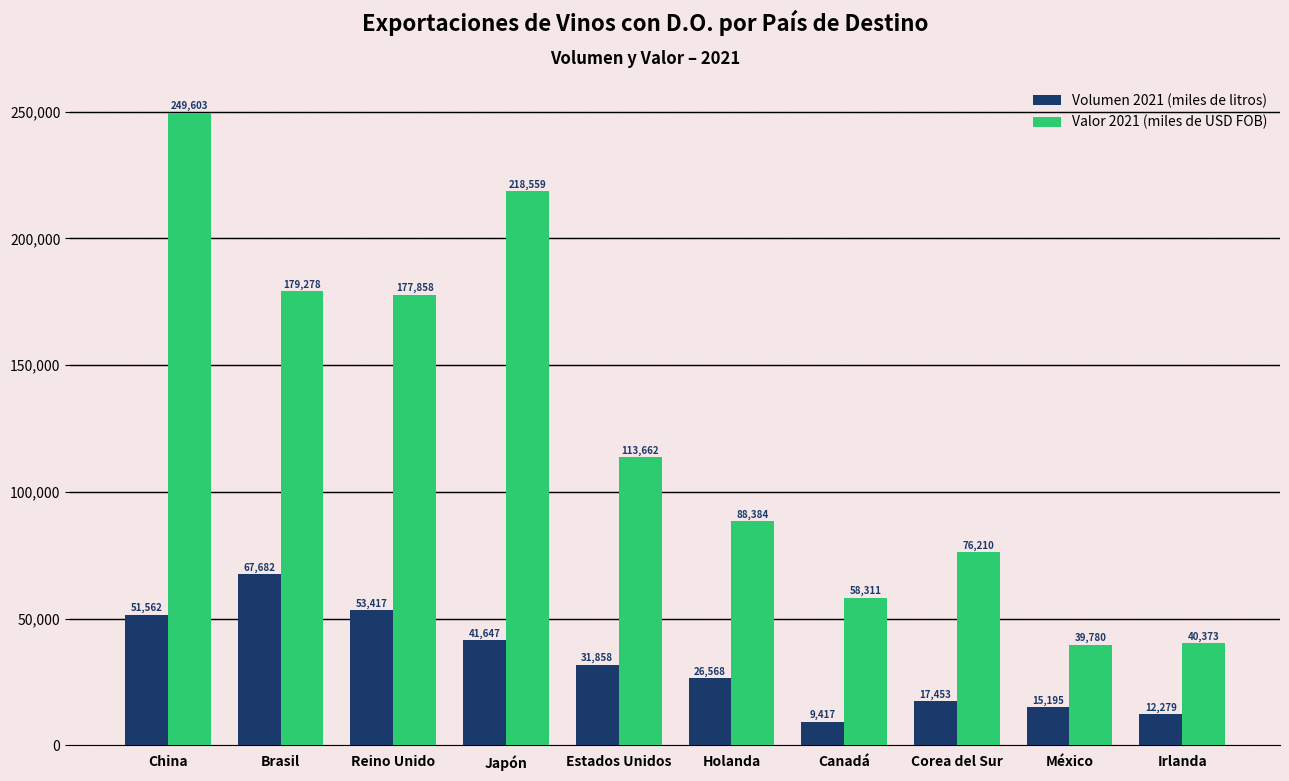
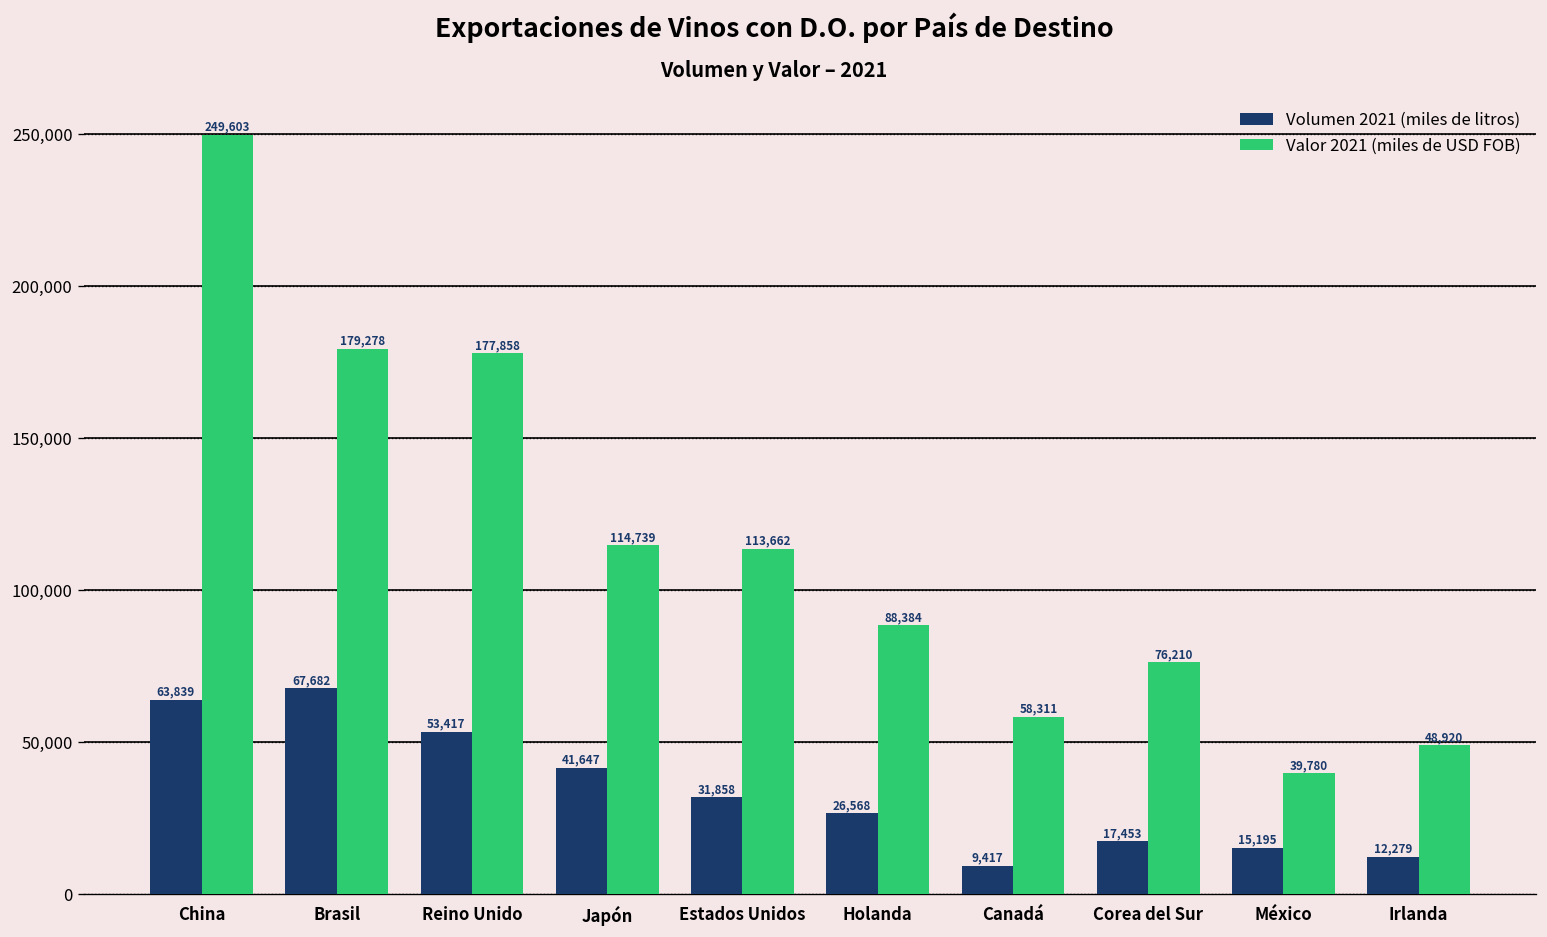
Volumen 2021 (miles de litros), China: 51,562 -> 63,839
Valor 2021 (miles de USD FOB), Japón: 218,559 -> 114,739
Valor 2021 (miles de USD FOB), Irlanda: 40,373 -> 48,920
